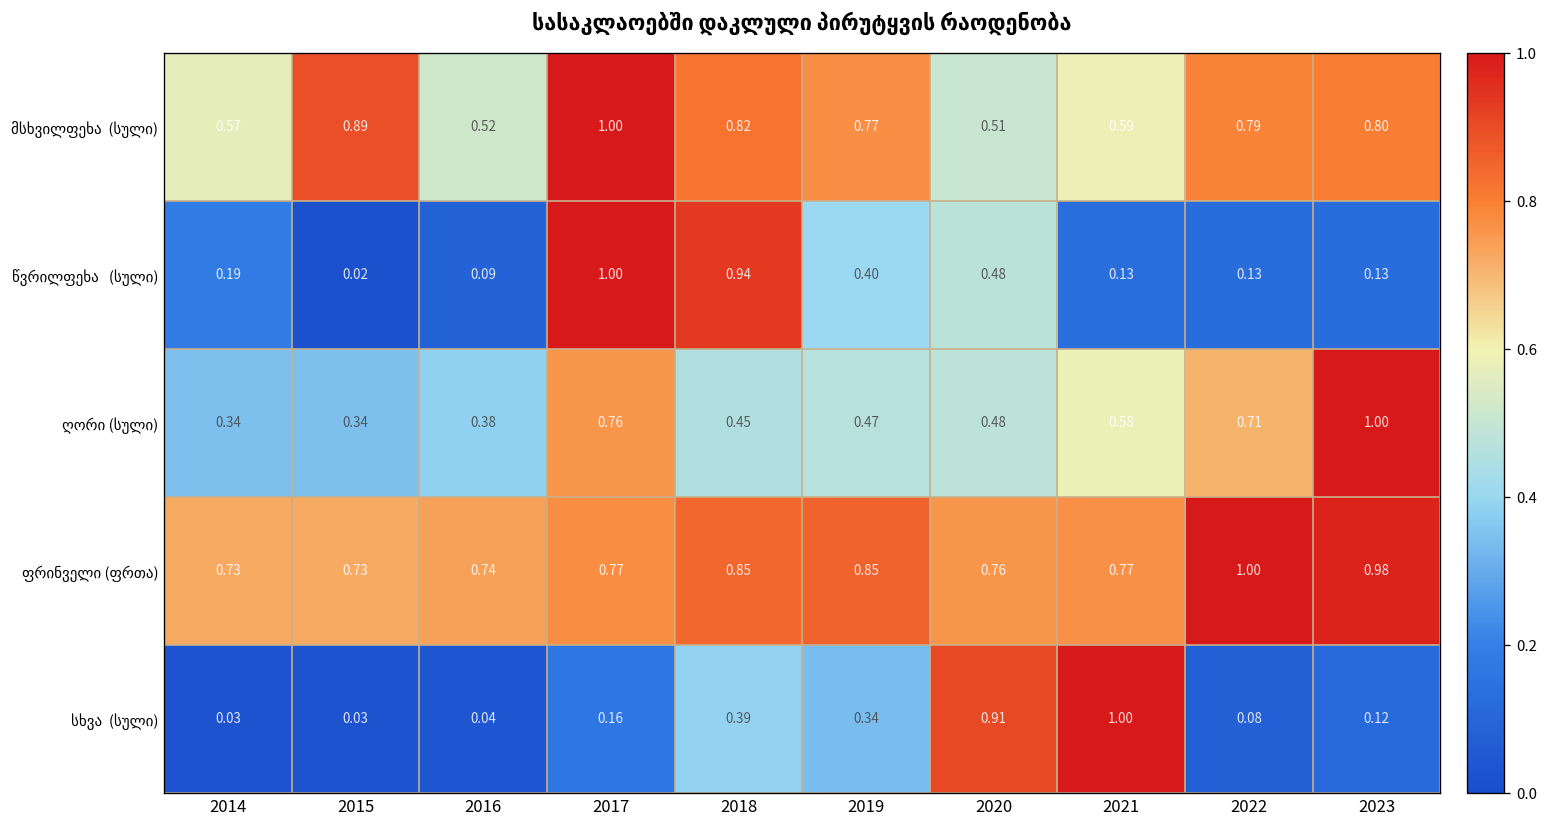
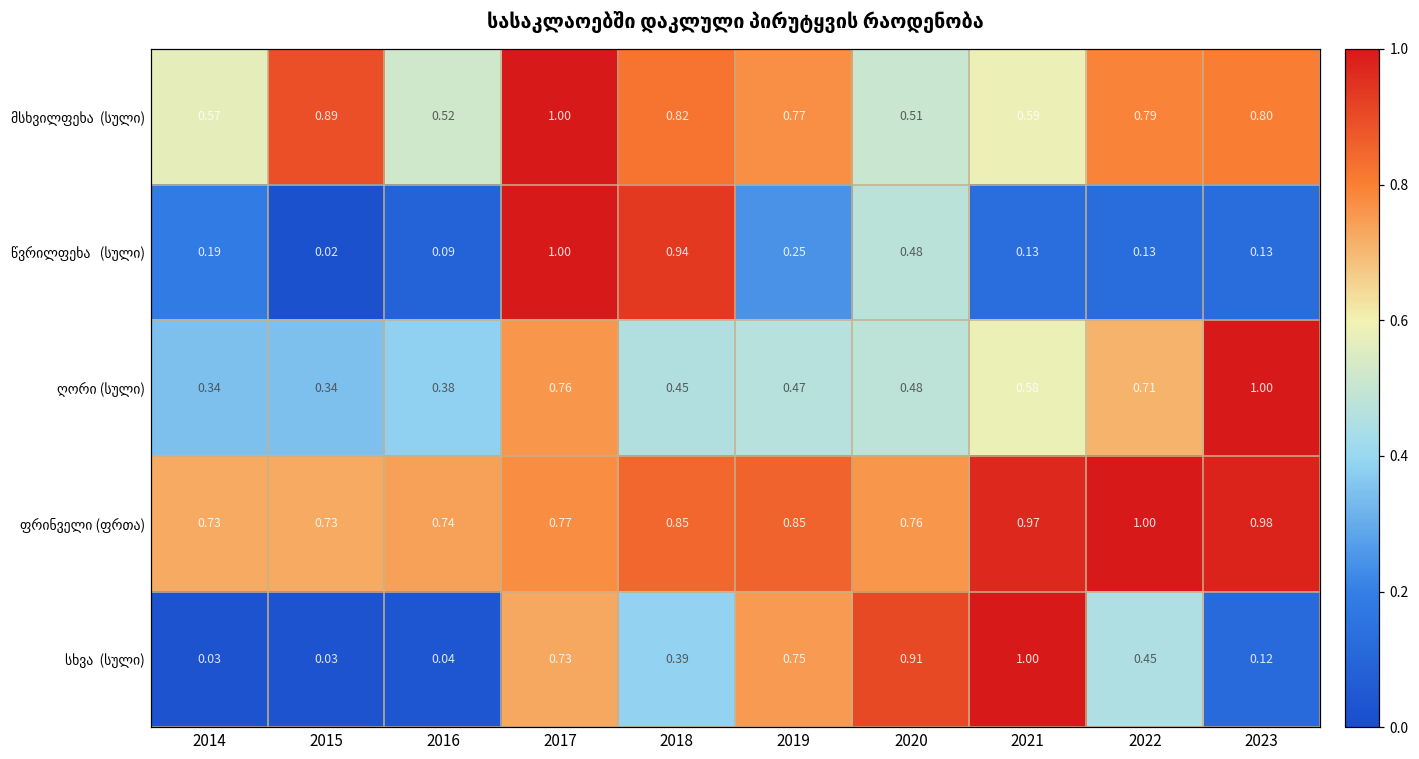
წვრილფეხა (სული), 2019: 0.40 -> 0.25
ფრინველი (ფრთა), 2021: 0.77 -> 0.97
სხვა (სული), 2017: 0.16 -> 0.73
სხვა (სული), 2019: 0.34 -> 0.75
სხვა (სული), 2022: 0.08 -> 0.45
